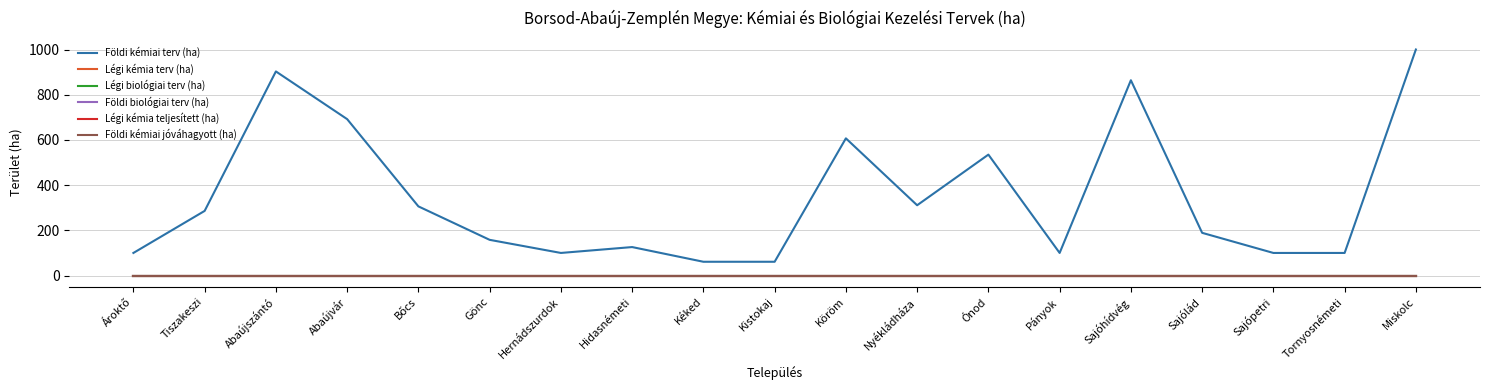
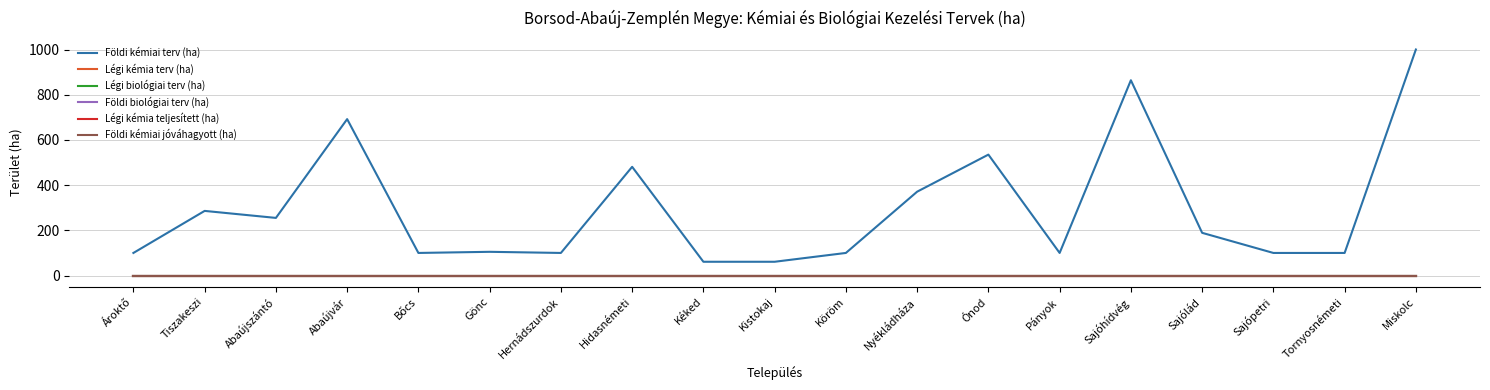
Földi kémiai terv (ha), Abaújszántó: 900 -> 260
Földi kémiai terv (ha), Bőcs: 310 -> 100
Földi kémiai terv (ha), Gönc: 160 -> 110
Földi kémiai terv (ha), Hidasnémeti: 130 -> 480
Földi kémiai terv (ha), Köröm: 610 -> 100
Földi kémiai terv (ha), Nyékládháza: 310 -> 370
